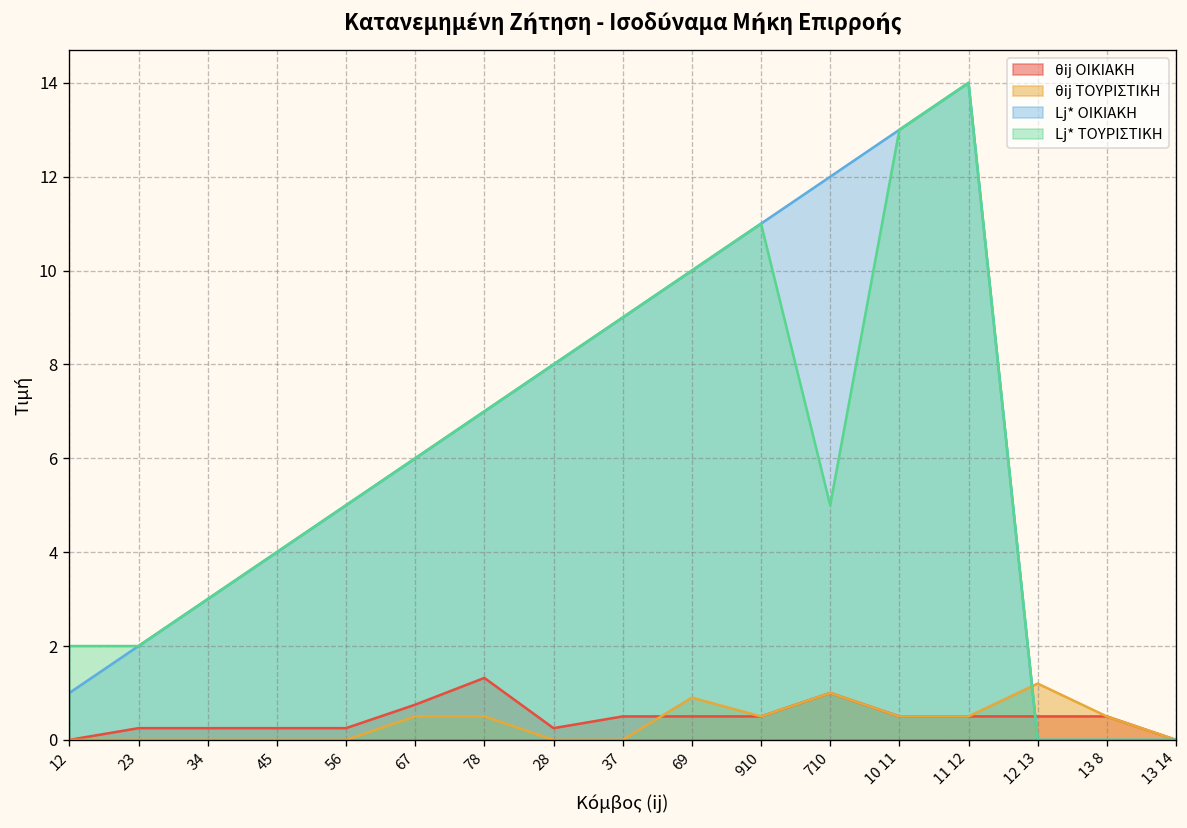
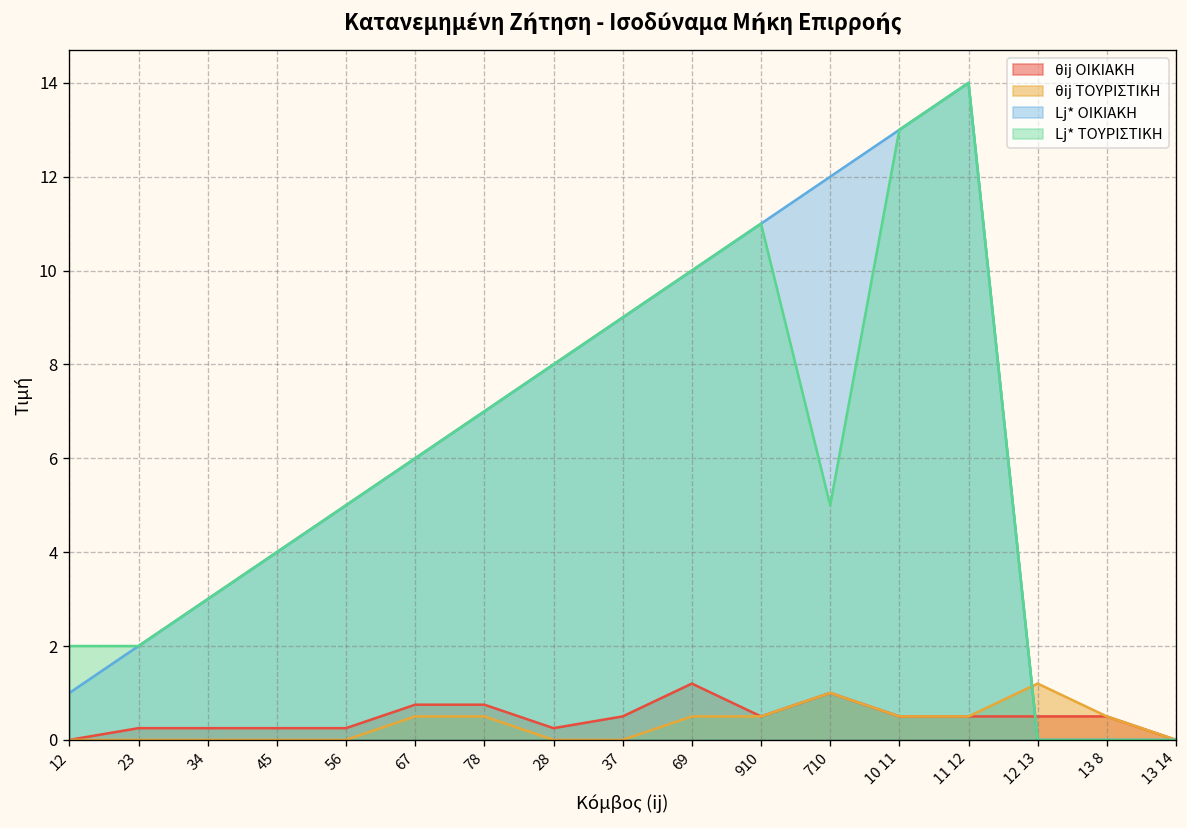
θij ΟΙΚΙΑΚΗ, 78: 1.3 -> 0.8
θij ΟΙΚΙΑΚΗ, 69: 0.5 -> 1.2
θij ΤΟΥΡΙΣΤΙΚΗ, 69: 0.9 -> 0.5
